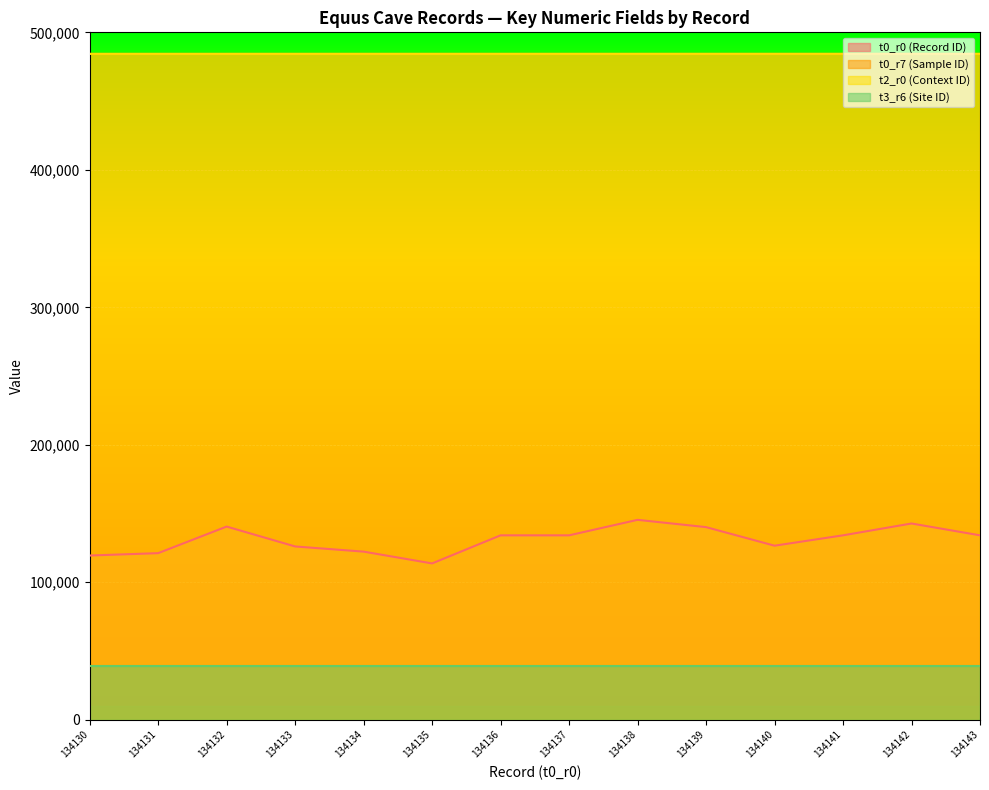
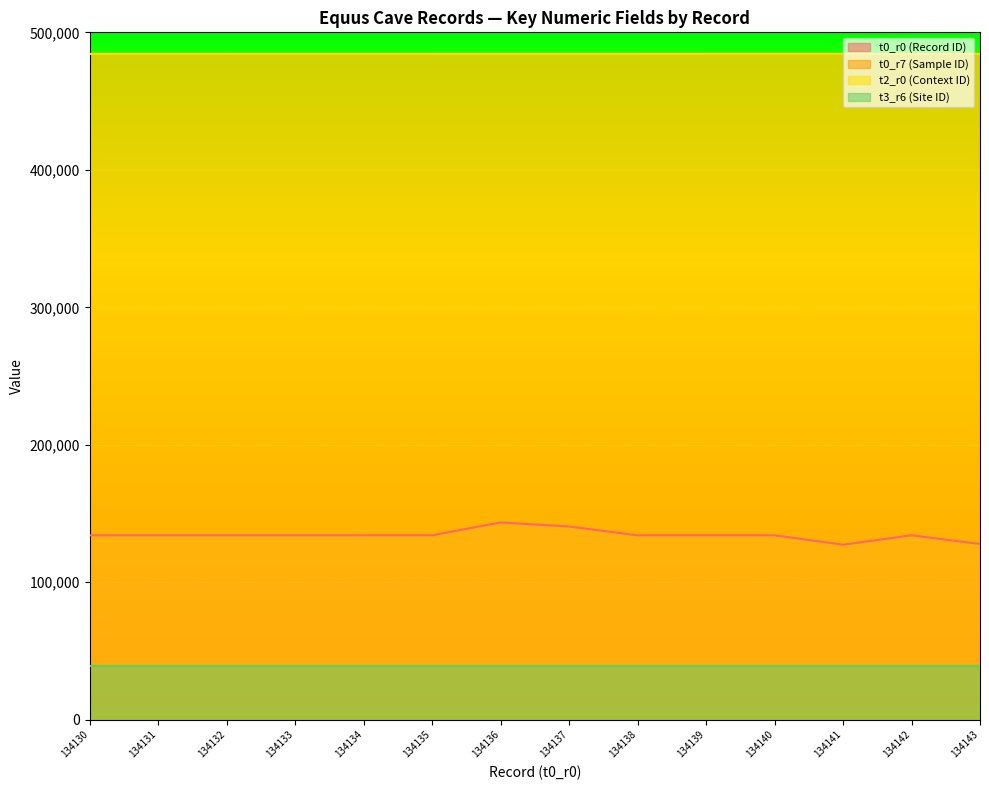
t0_r0 (Record ID), 134130: 119,000 -> 134,000
t0_r0 (Record ID), 134131: 121,000 -> 134,000
t0_r0 (Record ID), 134132: 141,000 -> 134,000
t0_r0 (Record ID), 134133: 126,000 -> 134,000
t0_r0 (Record ID), 134134: 122,000 -> 134,000
t0_r0 (Record ID), 134135: 114,000 -> 134,000
t0_r0 (Record ID), 134136: 134,000 -> 143,000
t0_r0 (Record ID), 134137: 134,000 -> 141,000
t0_r0 (Record ID), 134138: 145,000 -> 134,000
t0_r0 (Record ID), 134139: 140,000 -> 134,000
t0_r0 (Record ID), 134140: 127,000 -> 134,000
t0_r0 (Record ID), 134141: 134,000 -> 127,000
t0_r0 (Record ID), 134142: 143,000 -> 134,000
t0_r0 (Record ID), 134143: 134,000 -> 128,000
